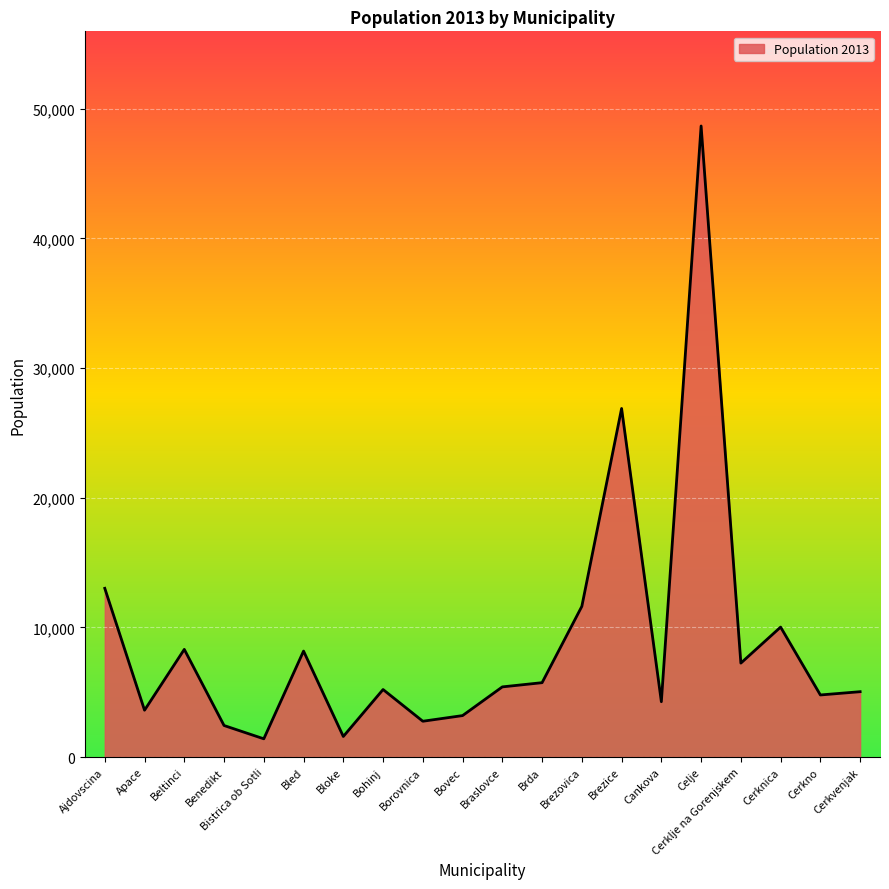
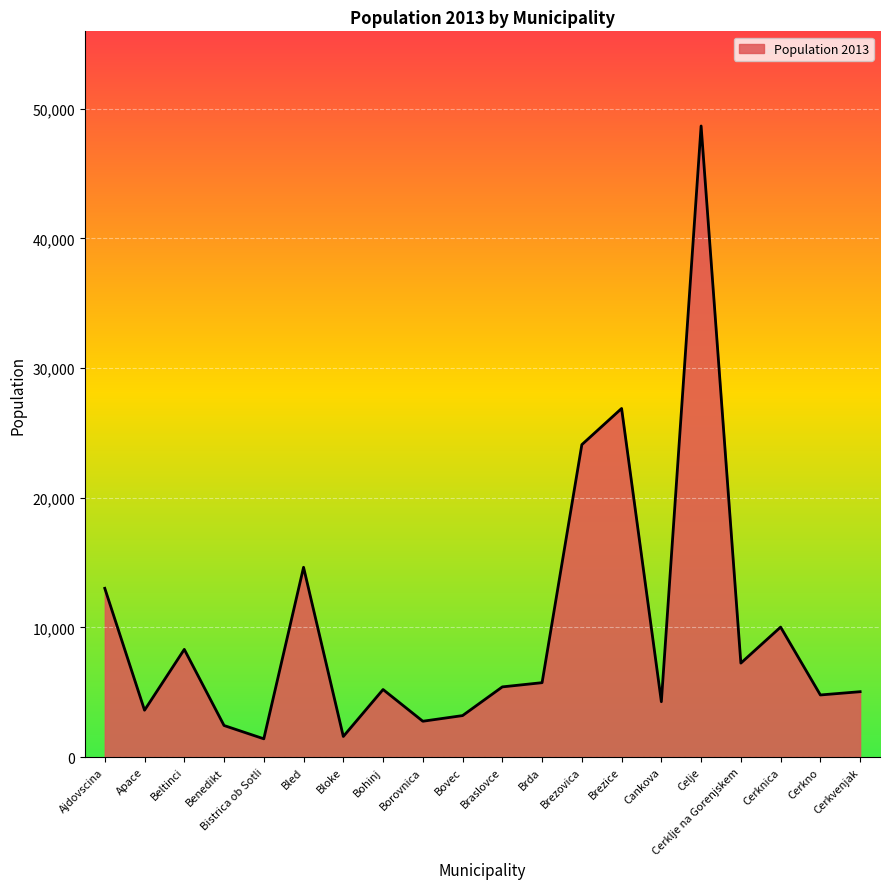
Bled: 8,200 -> 14,600
Brezovica: 11,600 -> 24,100
